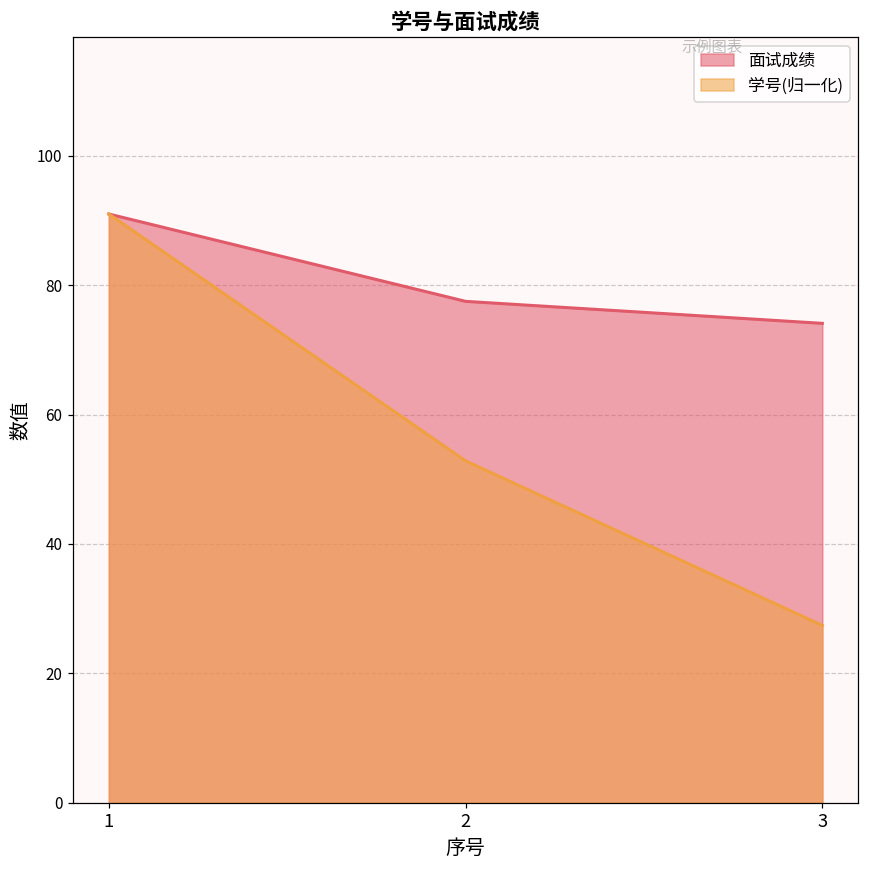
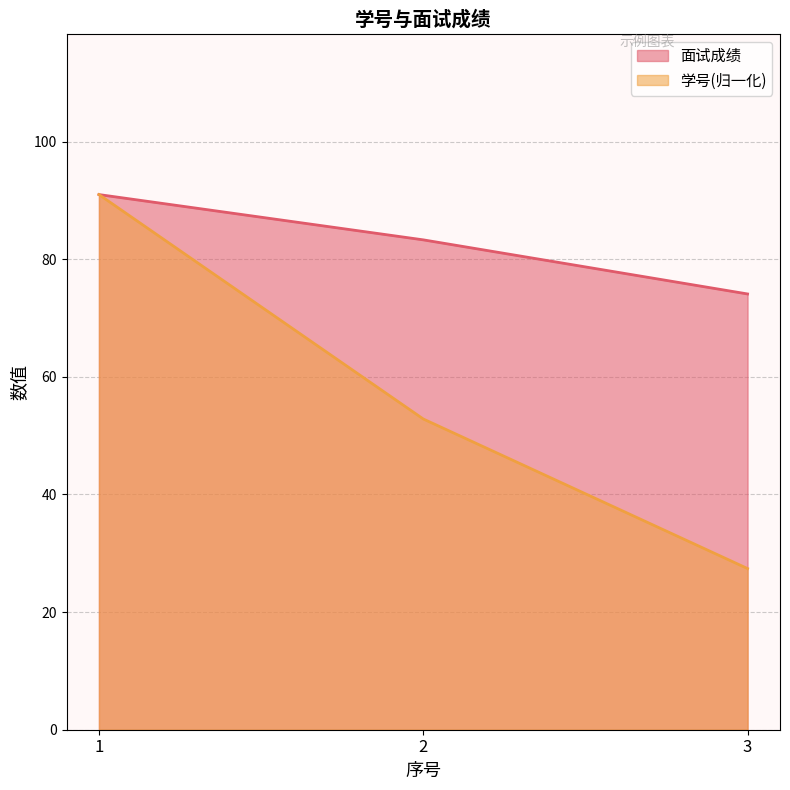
面试成绩, 2: 78 -> 83
